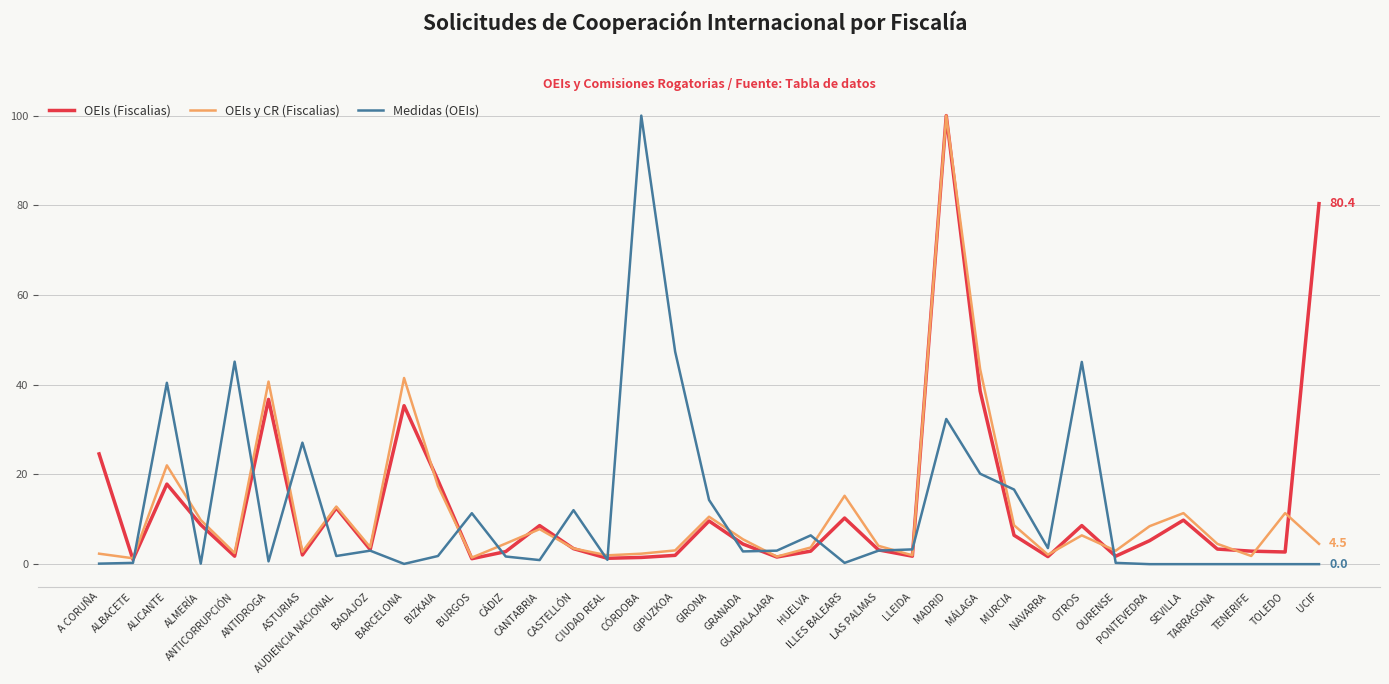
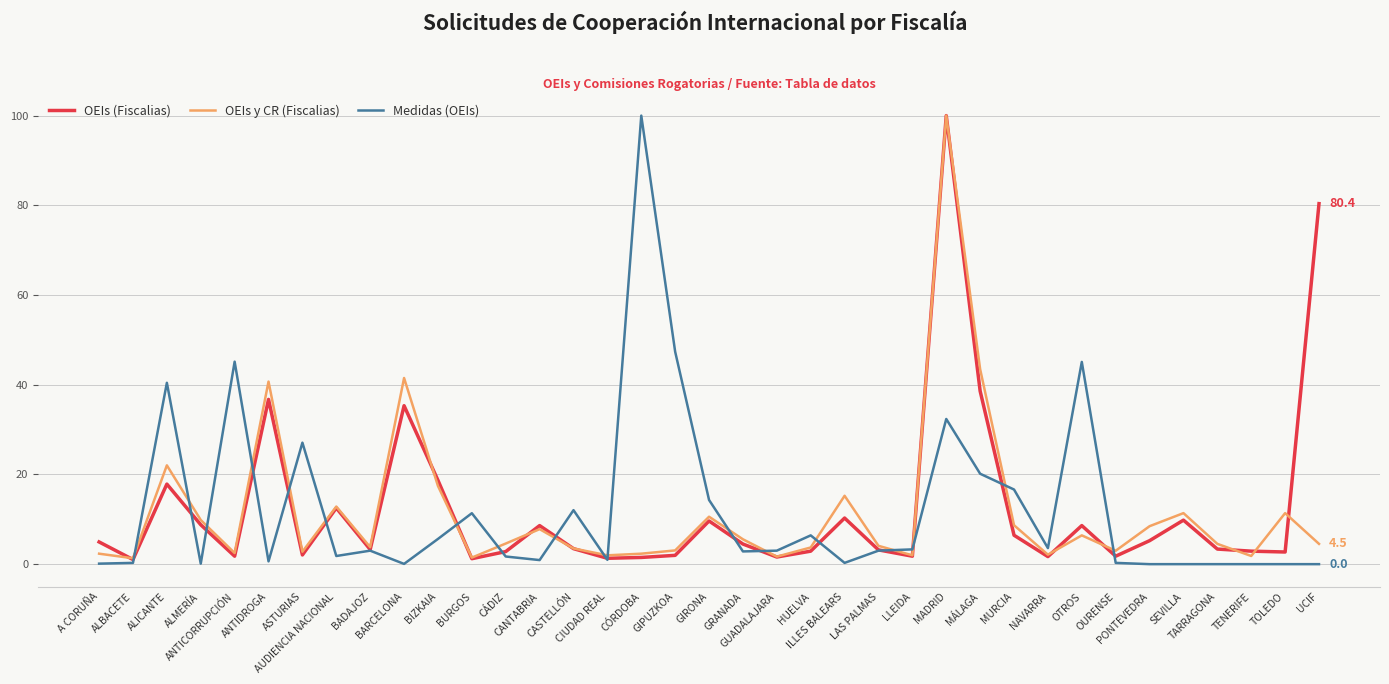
OEIs (Fiscalias), A CORUÑA: 25 -> 5
Medidas (OEIs), BIZKAIA: 2 -> 6
